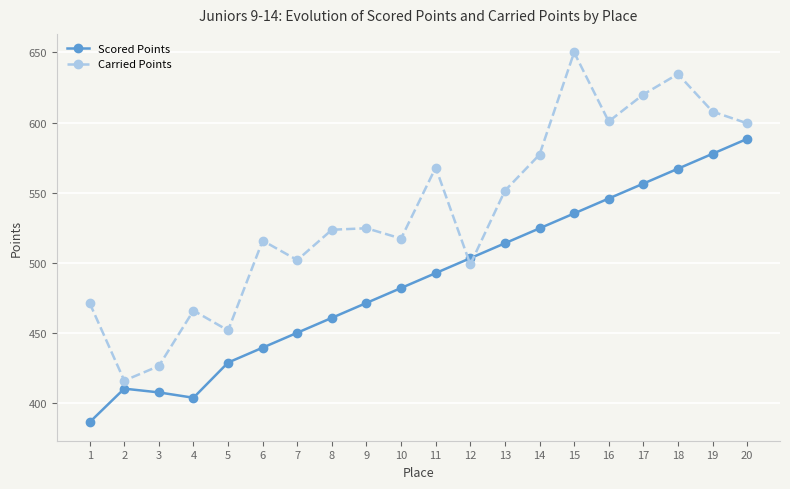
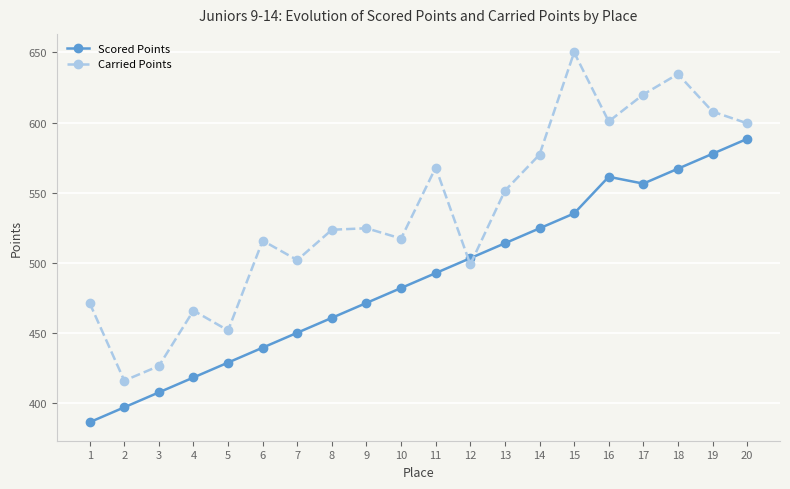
Scored Points, 2: 410 -> 397
Scored Points, 4: 404 -> 418
Scored Points, 16: 546 -> 561
